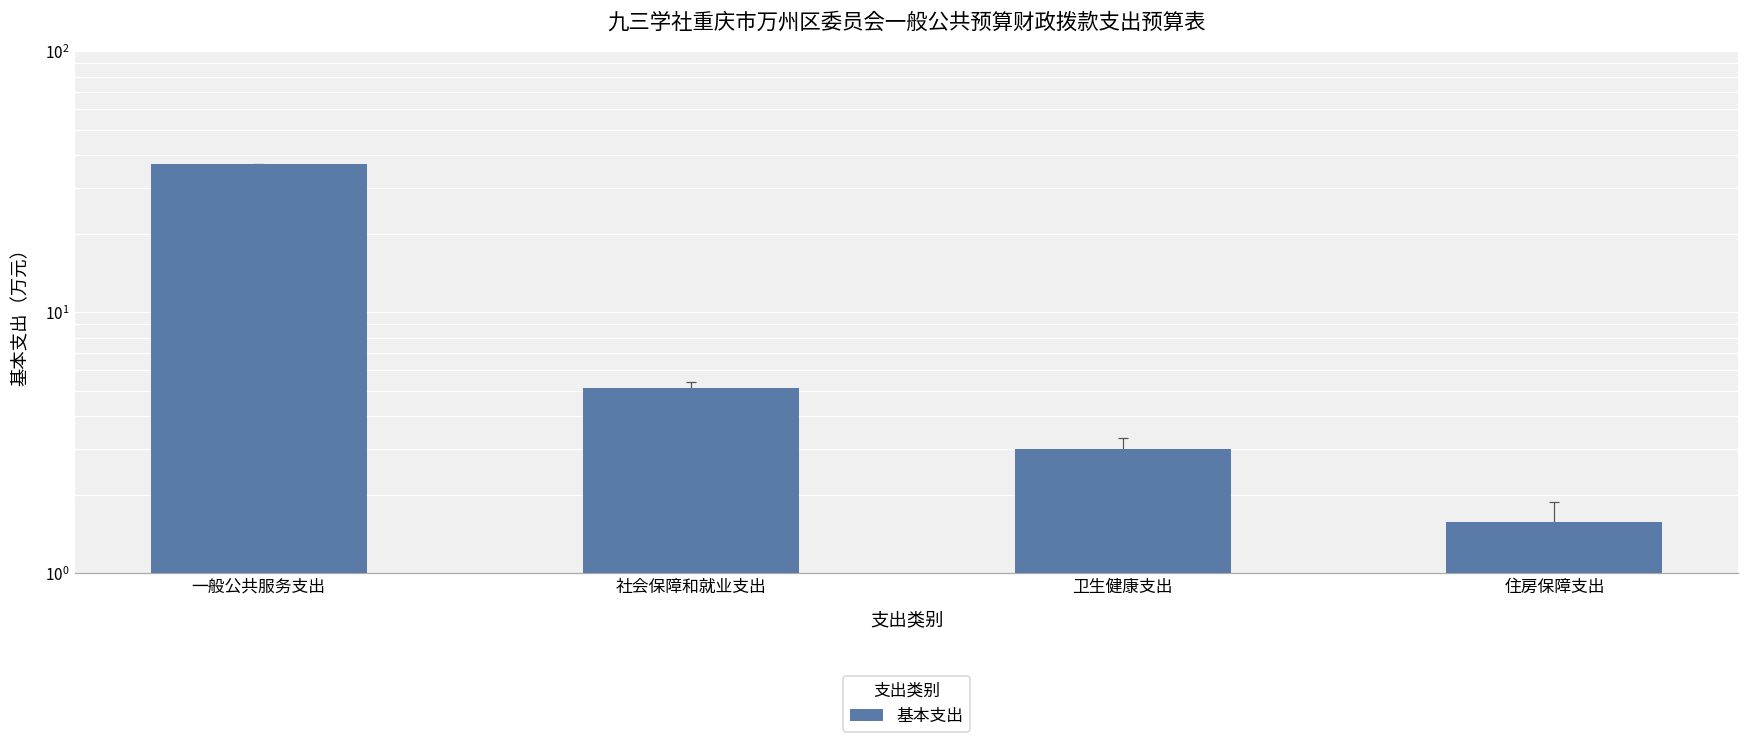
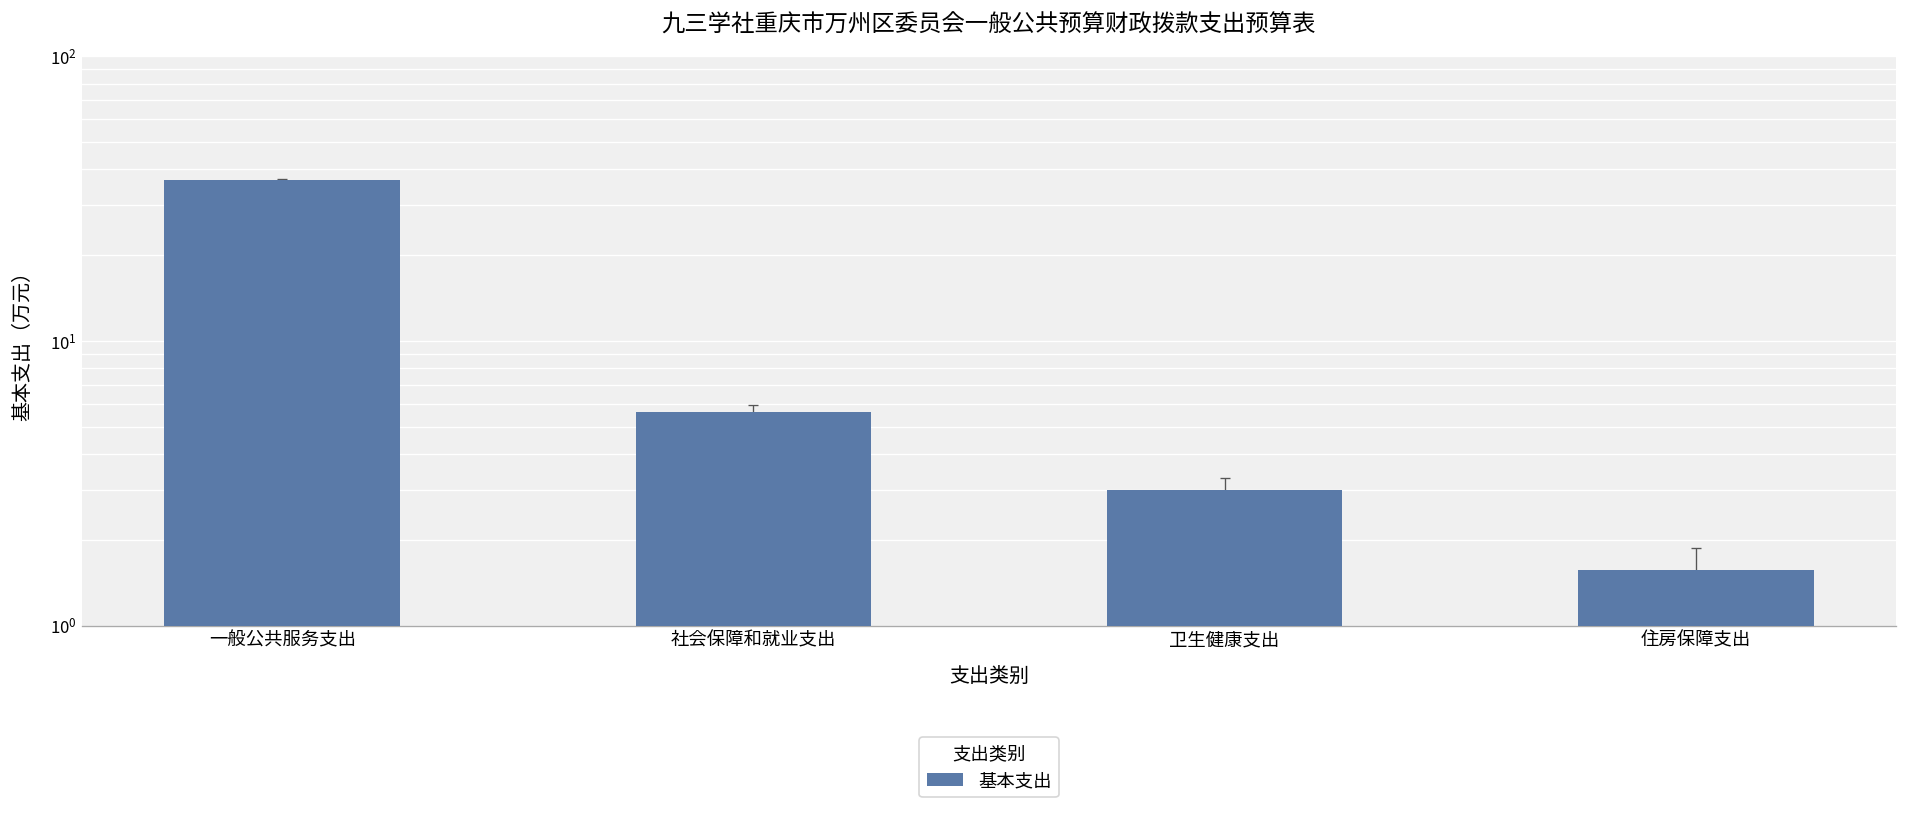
基本支出, 社会保障和就业支出: 5.1 -> 5.6
